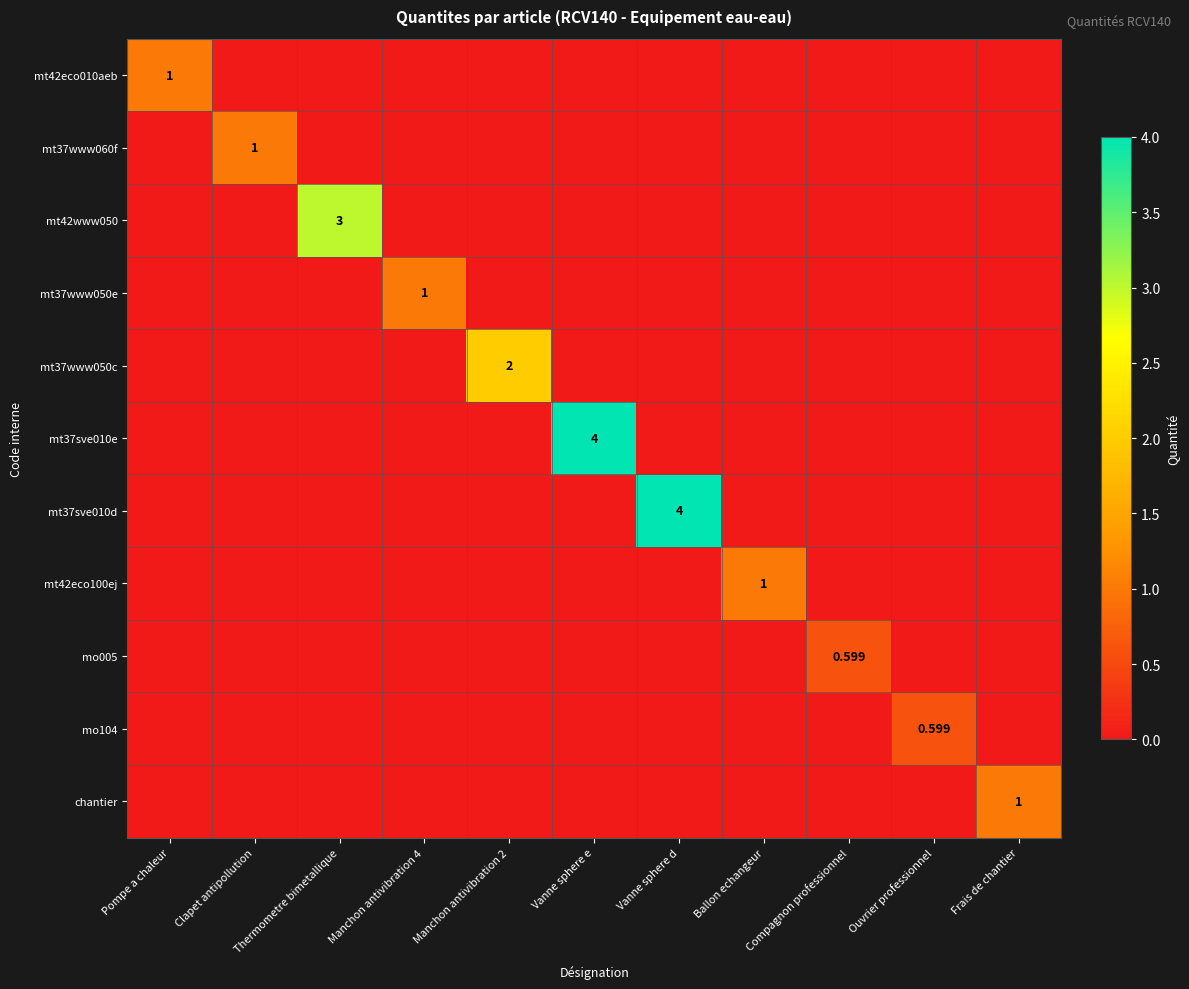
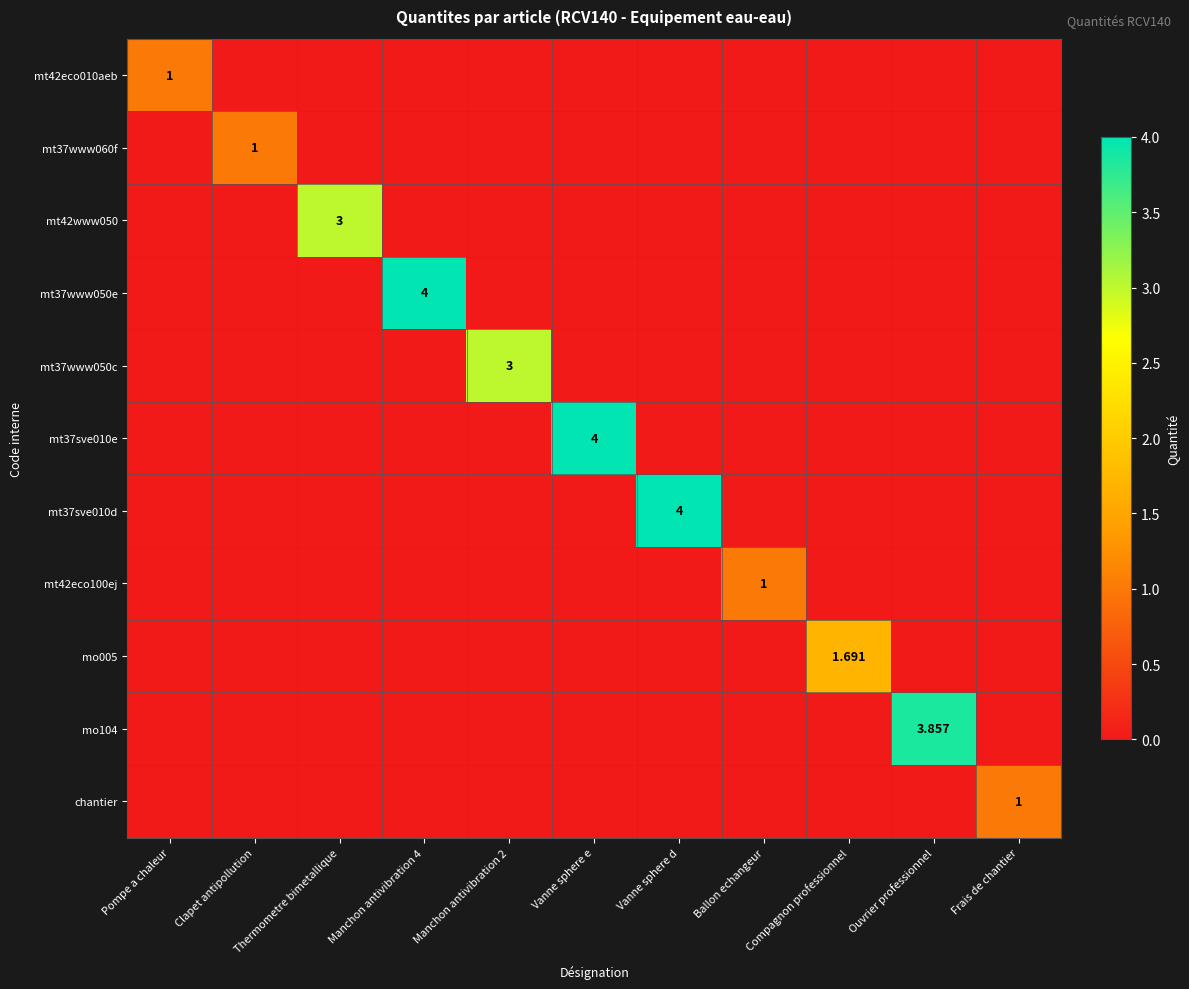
mt37www050e, Manchon antivibration 4: 1 -> 4
mt37www050c, Manchon antivibration 2: 2 -> 3
mo005, Compagnon professionnel: 0.599 -> 1.691
mo104, Ouvrier professionnel: 0.599 -> 3.857
